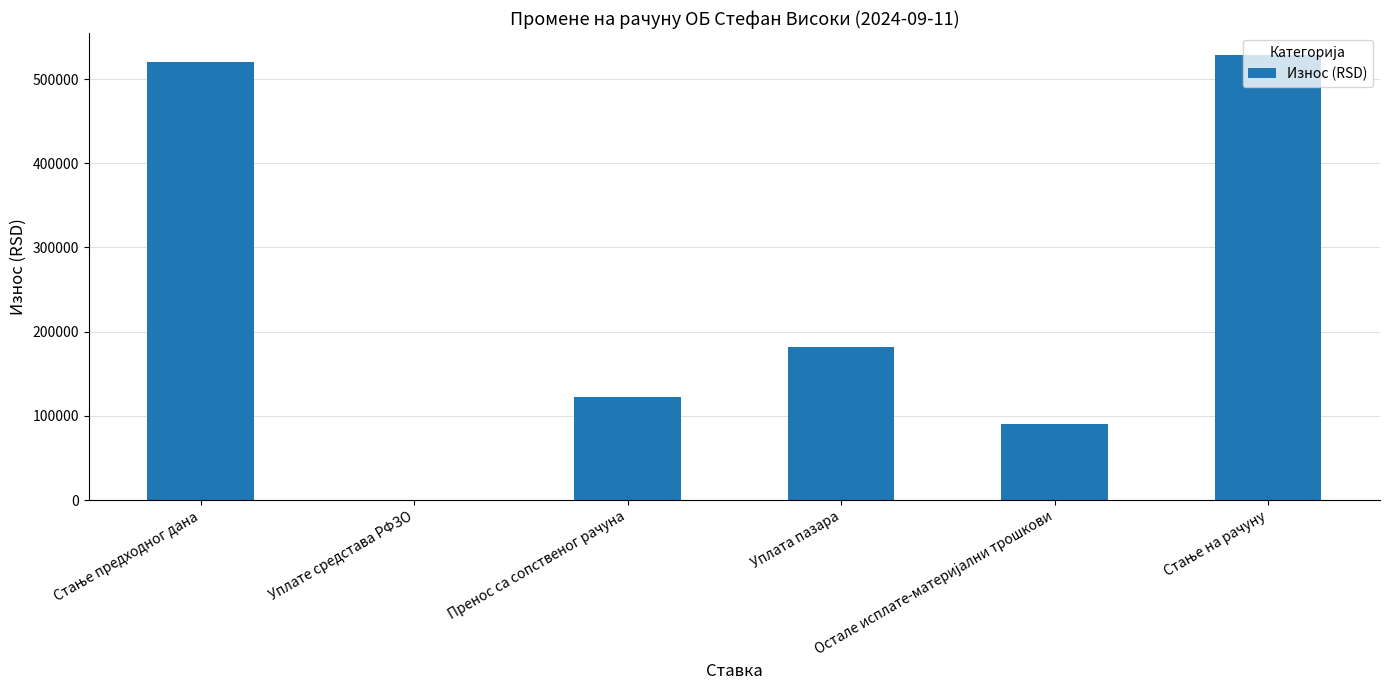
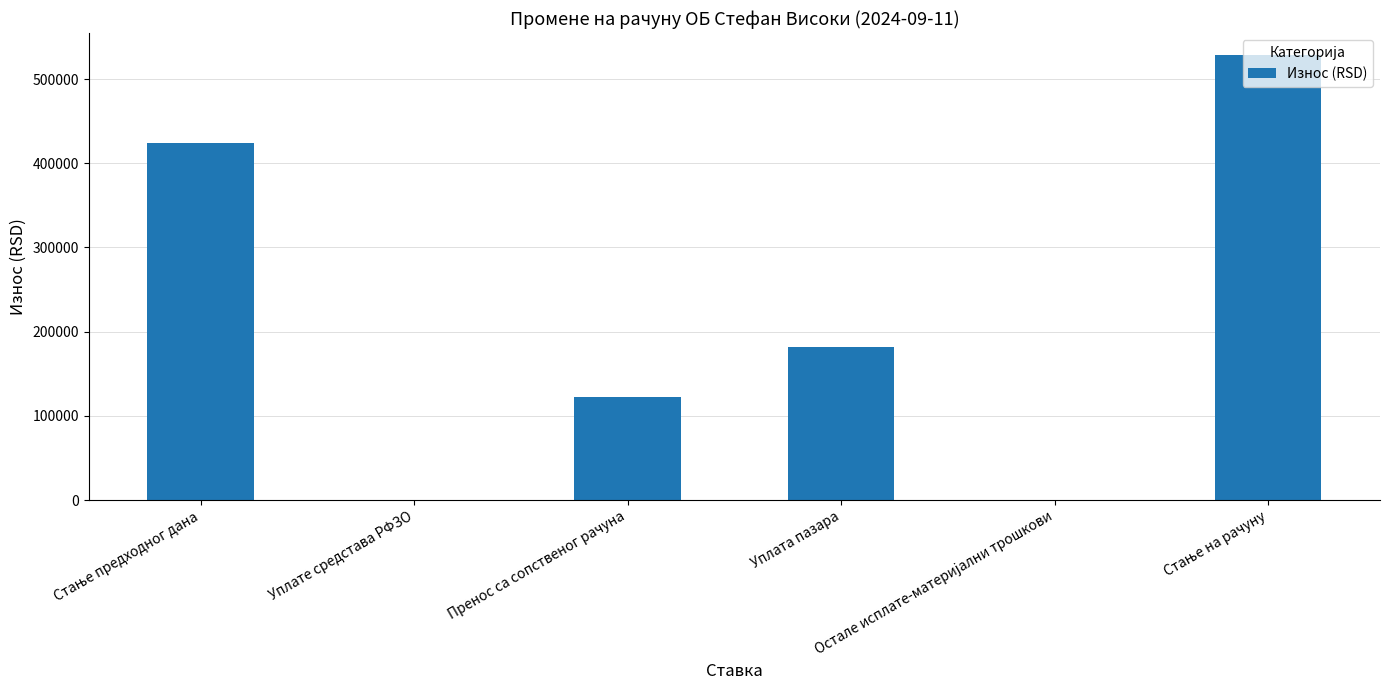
Стање предходног дана: 520000 -> 420000
Остале исплате-материјални трошкови: 90000 -> 0
